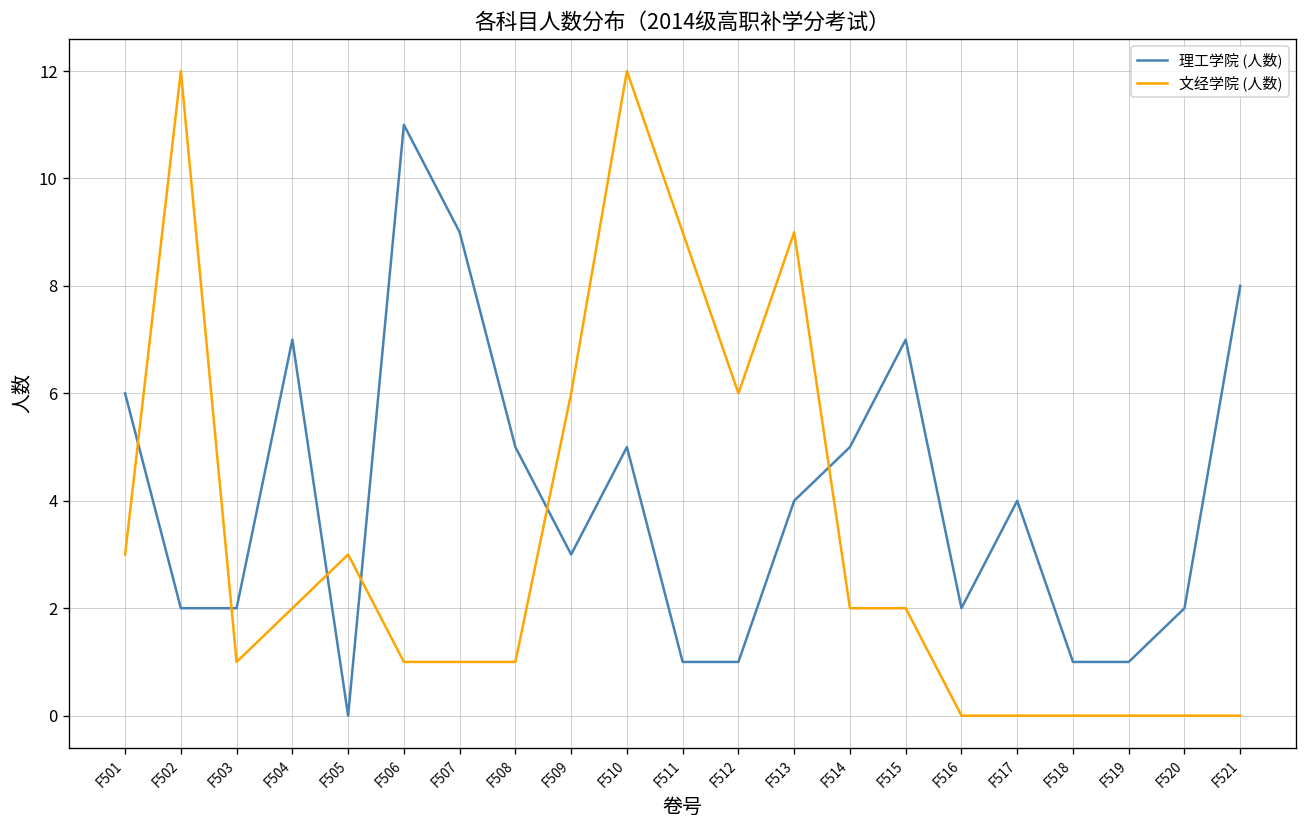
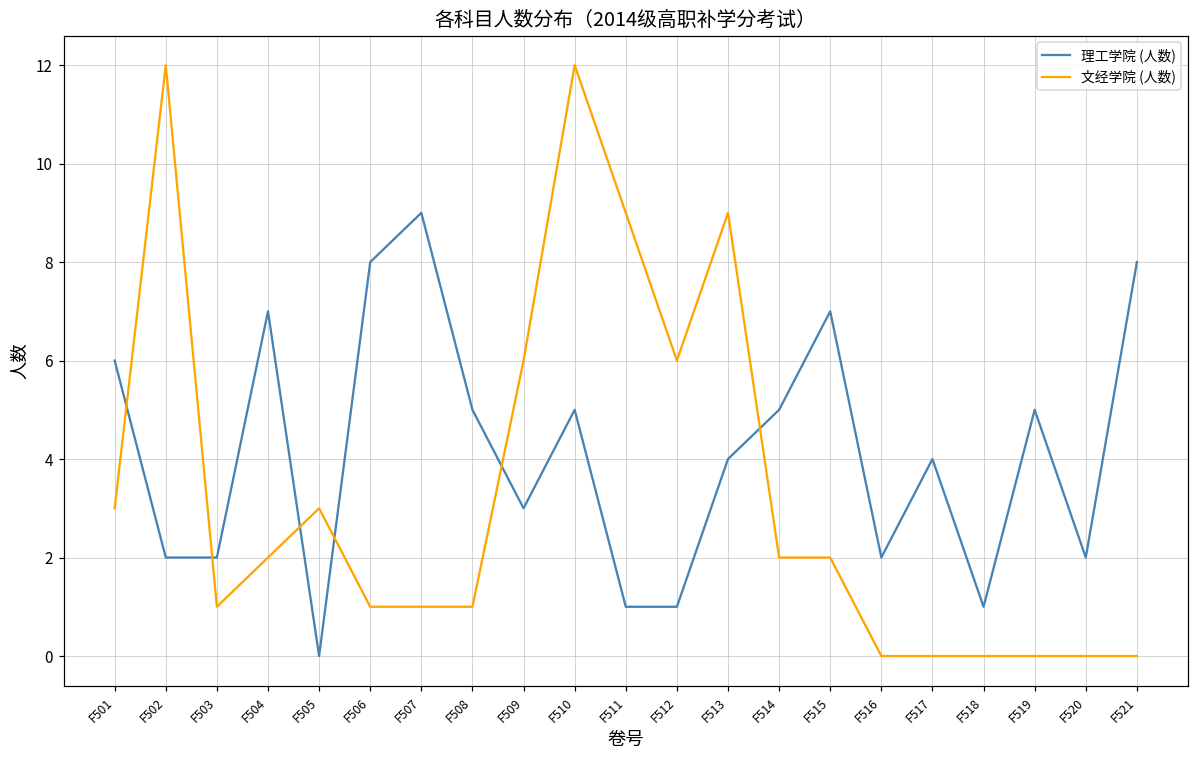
理工学院 (人数), F506: 11 -> 8
理工学院 (人数), F519: 1 -> 5
